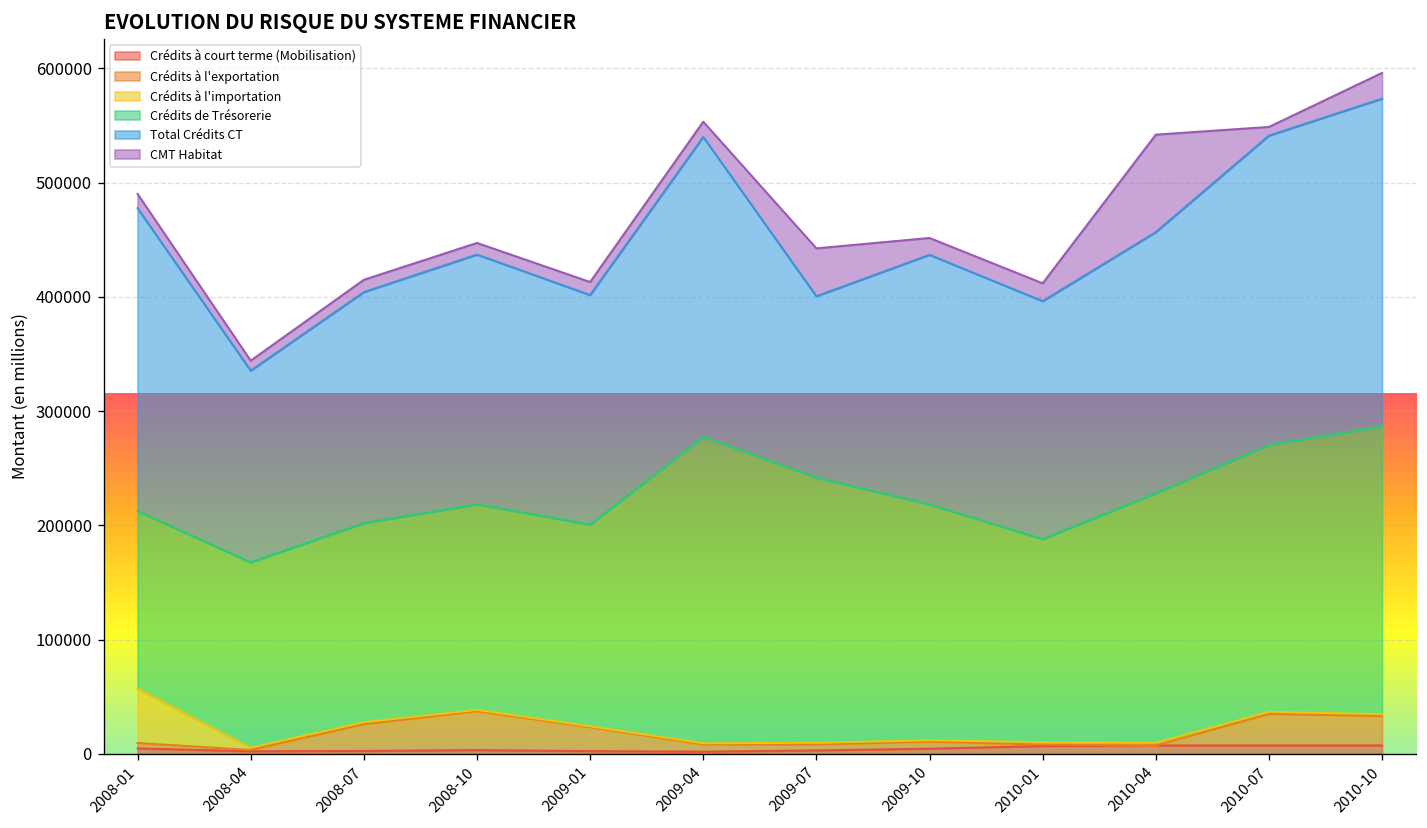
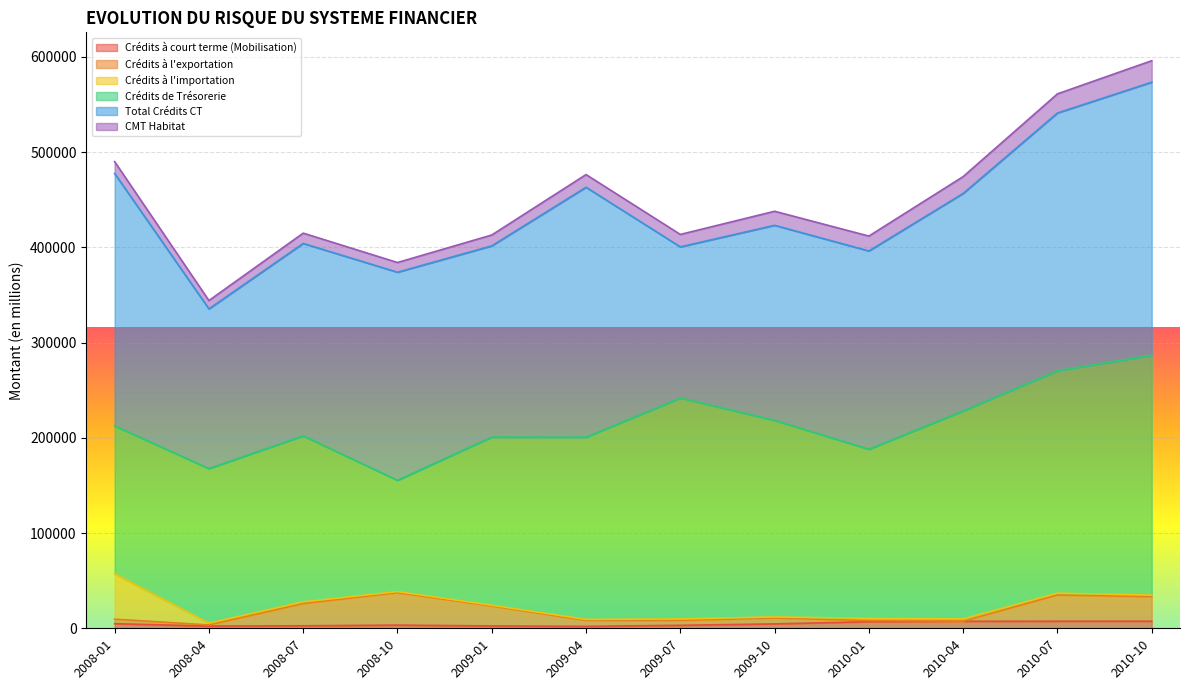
Crédits de Trésorerie, 2008-10: 180000 -> 120000
Crédits de Trésorerie, 2009-04: 270000 -> 190000
CMT Habitat, 2009-07: 40000 -> 10000
Total Crédits CT, 2009-10: 220000 -> 200000
CMT Habitat, 2010-04: 90000 -> 20000
CMT Habitat, 2010-07: 10000 -> 20000
